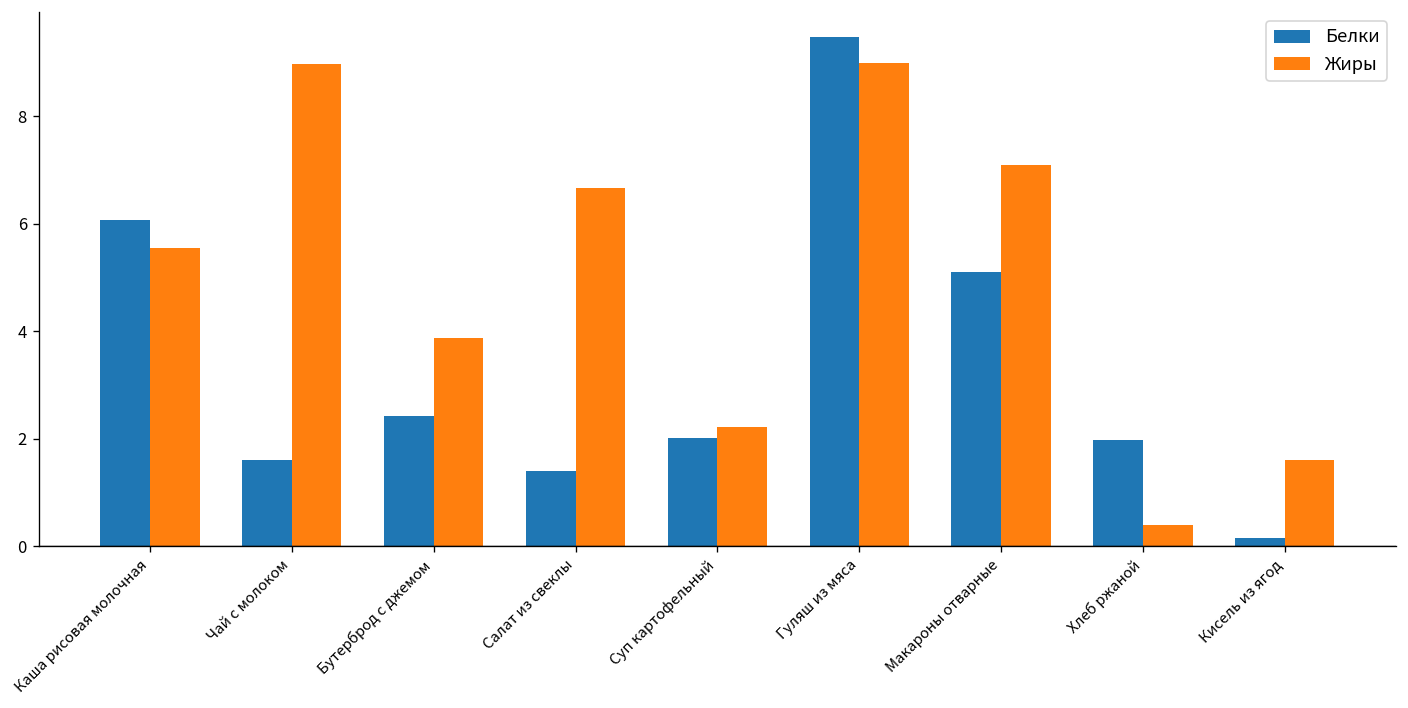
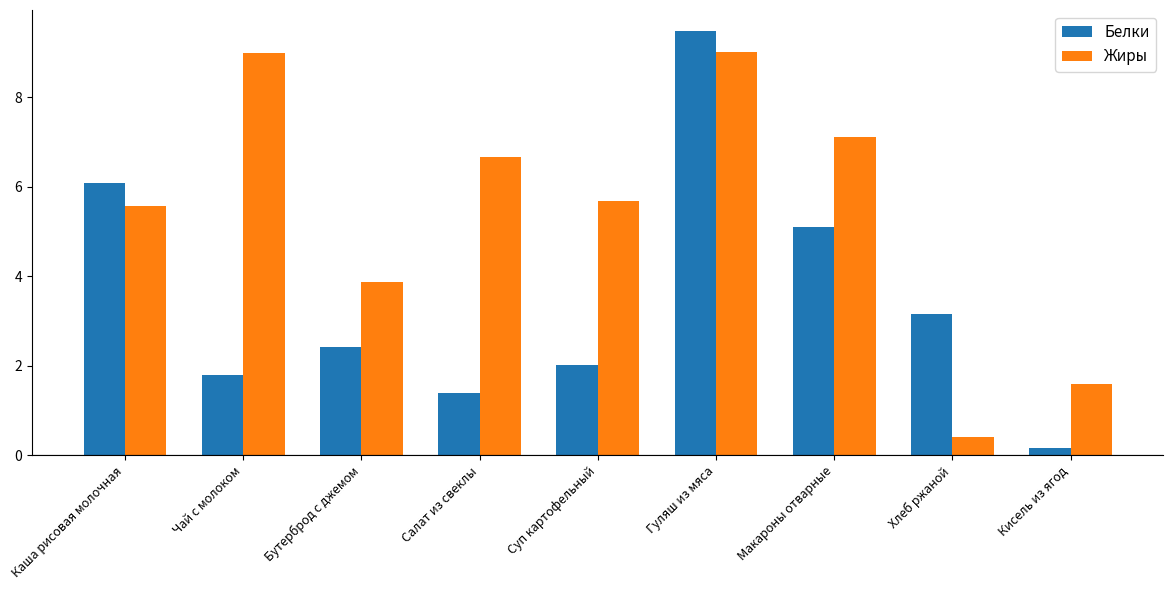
Белки, Чай с молоком: 1.6 -> 1.8
Жиры, Суп картофельный: 2.2 -> 5.7
Белки, Хлеб ржаной: 2.0 -> 3.2
